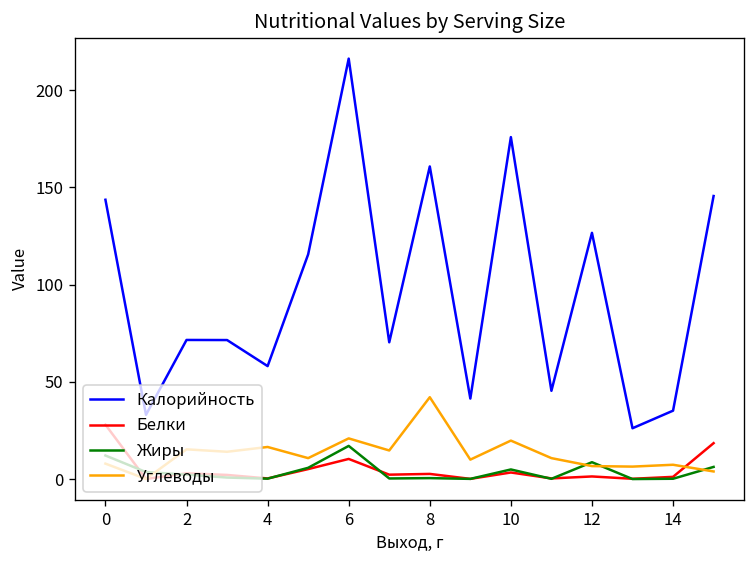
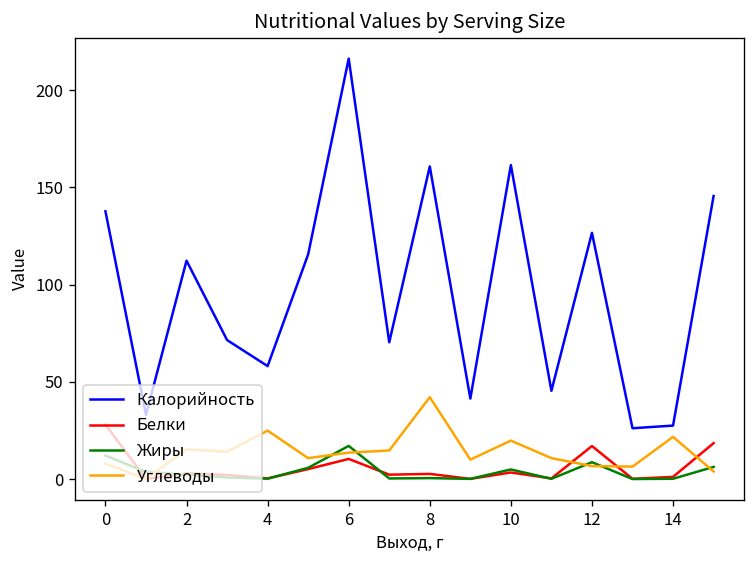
Калорийность, 0: 144 -> 138
Калорийность, 2: 72 -> 112
Углеводы, 4: 17 -> 25
Углеводы, 6: 21 -> 14
Калорийность, 10: 176 -> 162
Белки, 12: 1 -> 17
Калорийность, 14: 35 -> 28
Углеводы, 14: 7 -> 22
